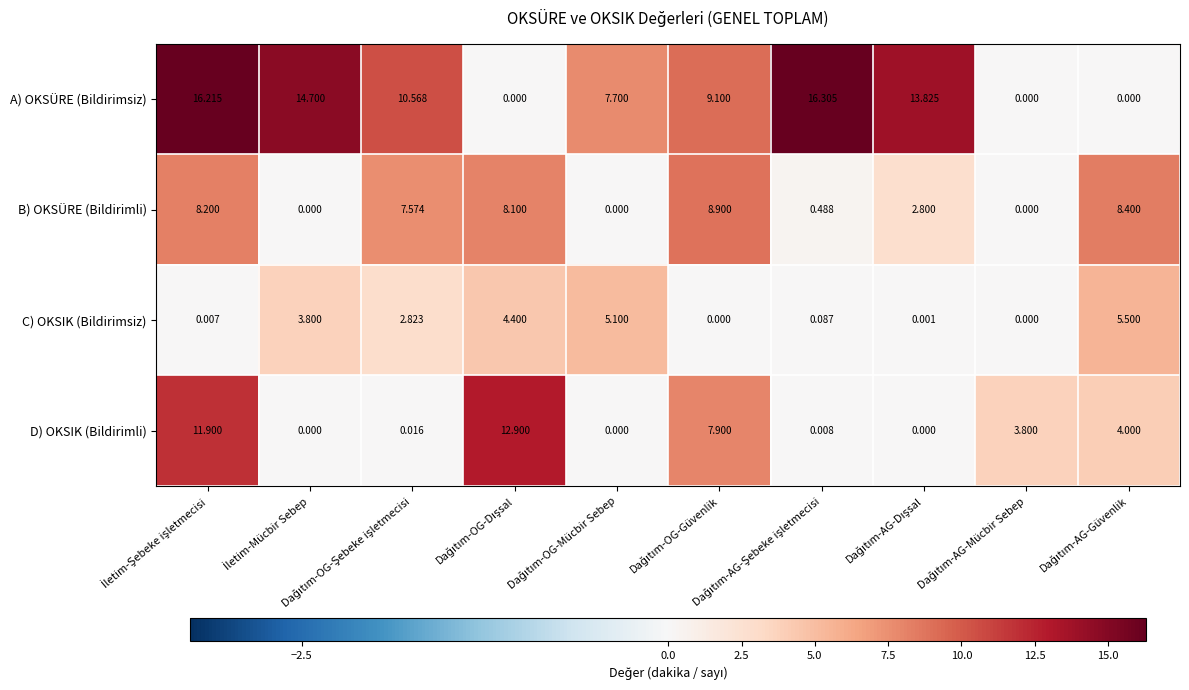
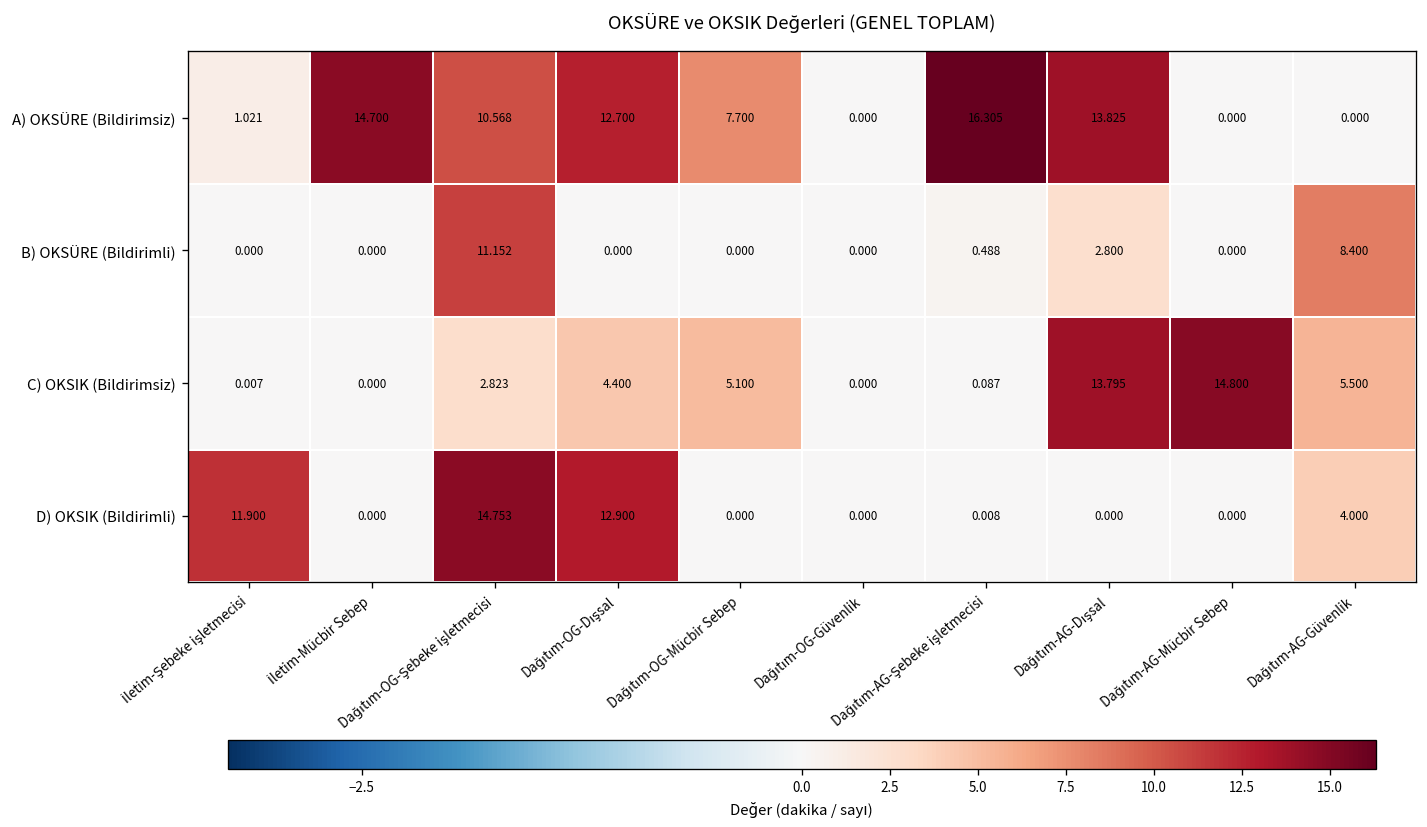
A) OKSÜRE (Bildirimsiz), İletim-Şebeke işletmecisi: 16.215 -> 1.021
A) OKSÜRE (Bildirimsiz), Dağıtım-OG-Dışsal: 0.000 -> 12.700
A) OKSÜRE (Bildirimsiz), Dağıtım-OG-Güvenlik: 9.100 -> 0.000
B) OKSÜRE (Bildirimli), İletim-Şebeke işletmecisi: 8.200 -> 0.000
B) OKSÜRE (Bildirimli), Dağıtım-OG-Şebeke işletmecisi: 7.574 -> 11.152
B) OKSÜRE (Bildirimli), Dağıtım-OG-Dışsal: 8.100 -> 0.000
B) OKSÜRE (Bildirimli), Dağıtım-OG-Güvenlik: 8.900 -> 0.000
C) OKSIK (Bildirimsiz), İletim-Mücbir Sebep: 3.800 -> 0.000
C) OKSIK (Bildirimsiz), Dağıtım-AG-Dışsal: 0.001 -> 13.795
C) OKSIK (Bildirimsiz), Dağıtım-AG-Mücbir Sebep: 0.000 -> 14.800
D) OKSIK (Bildirimli), Dağıtım-OG-Şebeke işletmecisi: 0.016 -> 14.753
D) OKSIK (Bildirimli), Dağıtım-OG-Güvenlik: 7.900 -> 0.000
D) OKSIK (Bildirimli), Dağıtım-AG-Mücbir Sebep: 3.800 -> 0.000
